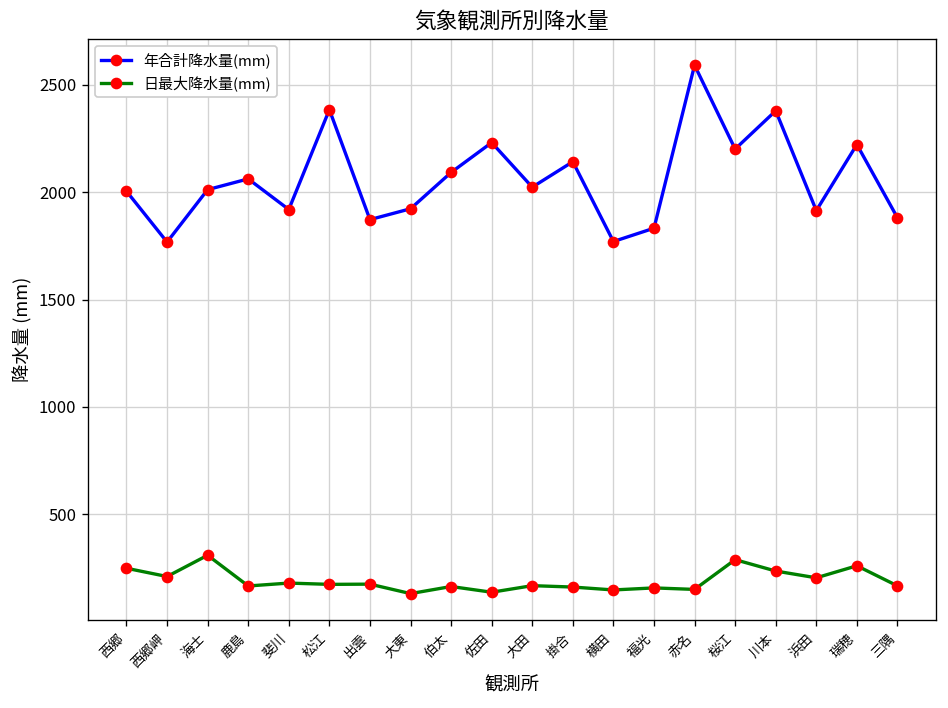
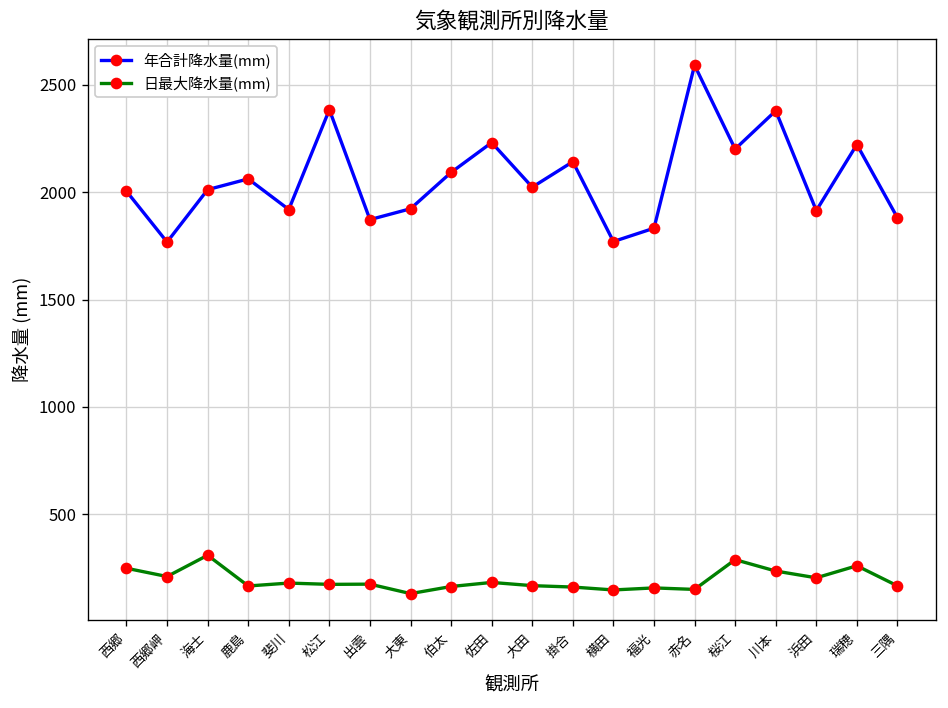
日最大降水量(mm), 佐田: 140 -> 180
